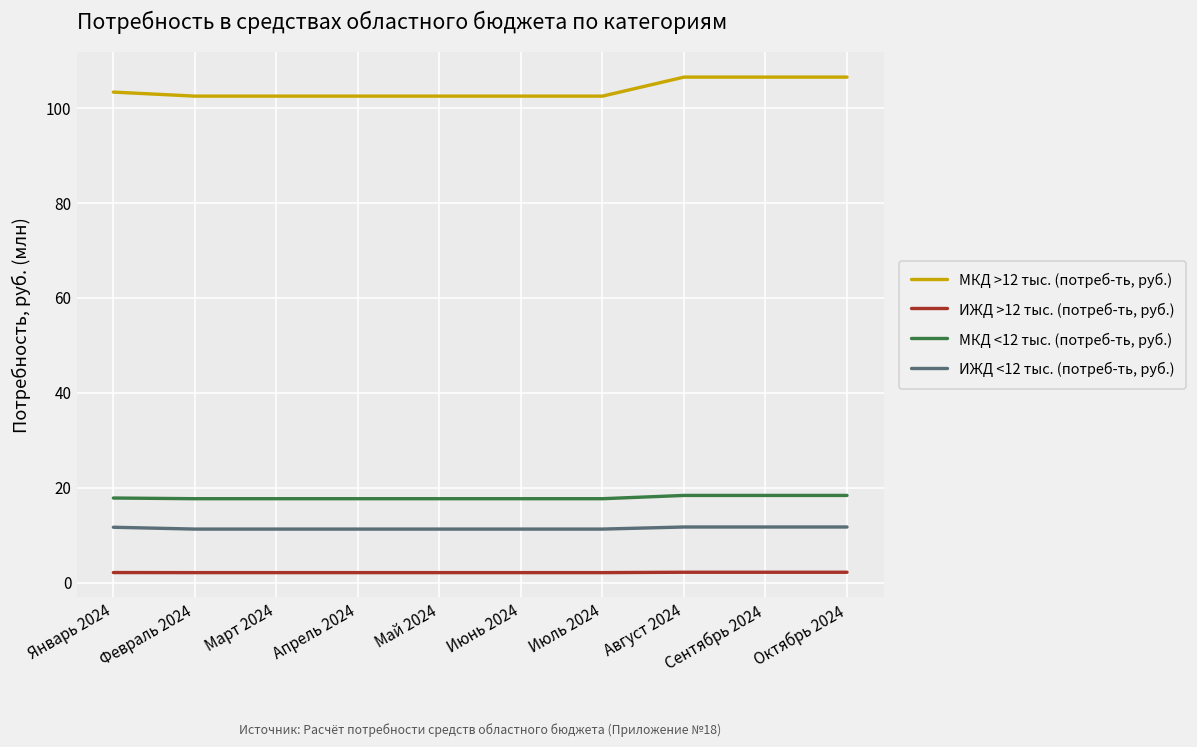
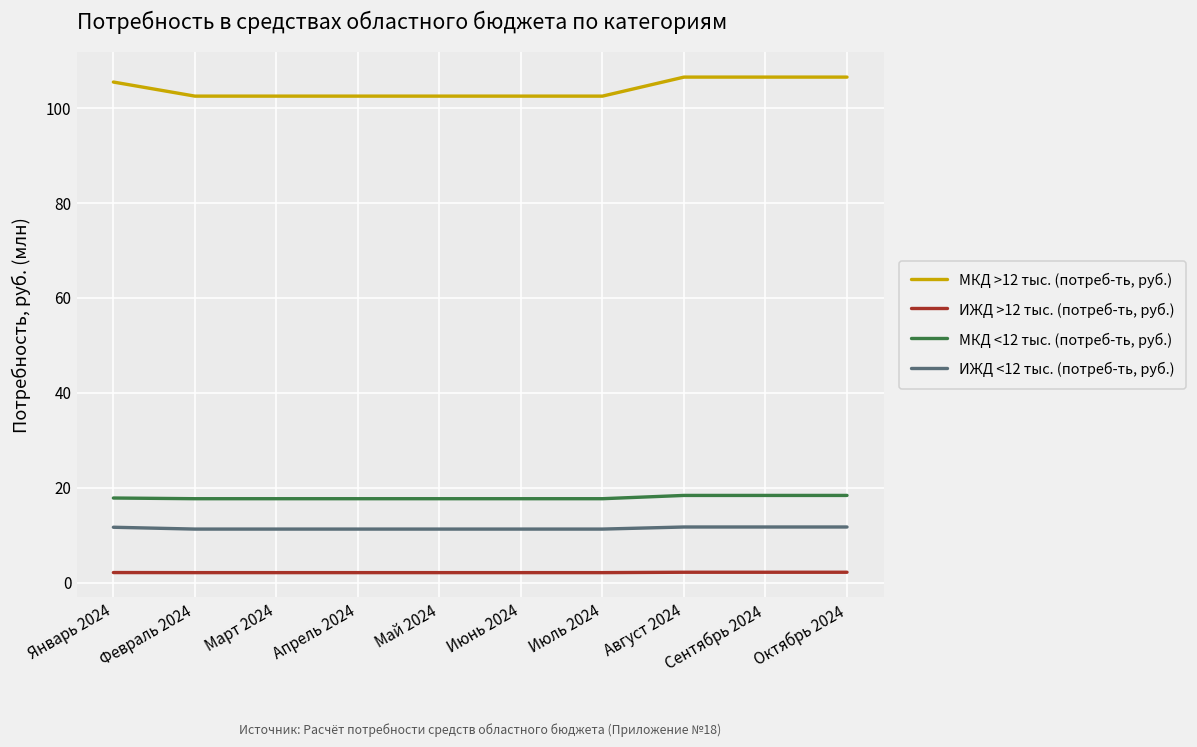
МКД >12 тыс. (потреб-ть, руб.), Январь 2024: 103 -> 106
